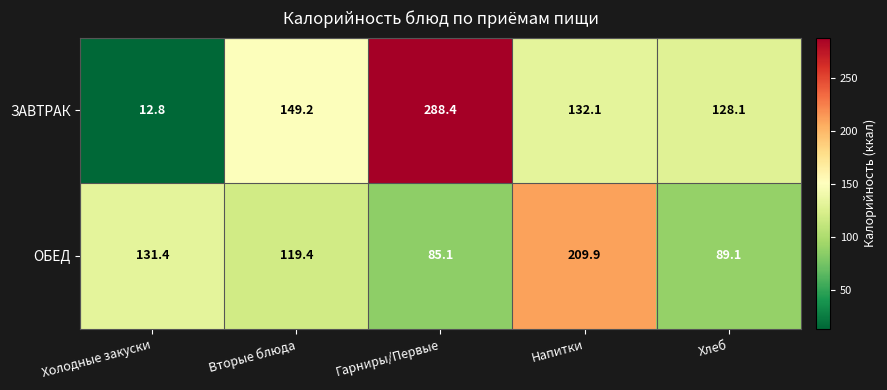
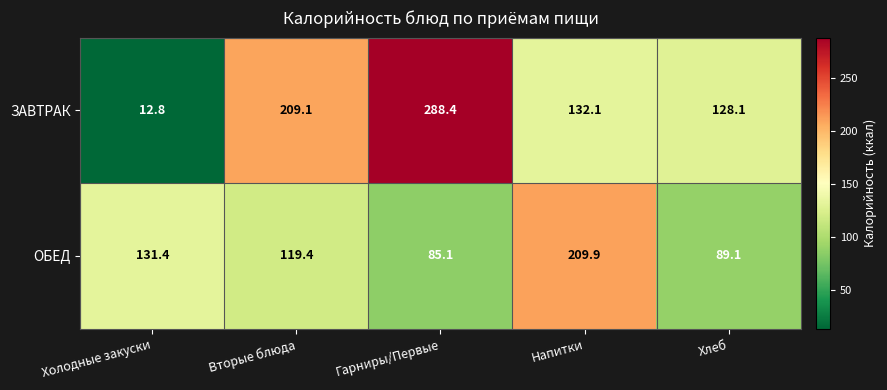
ЗАВТРАК, Вторые блюда: 149.2 -> 209.1
